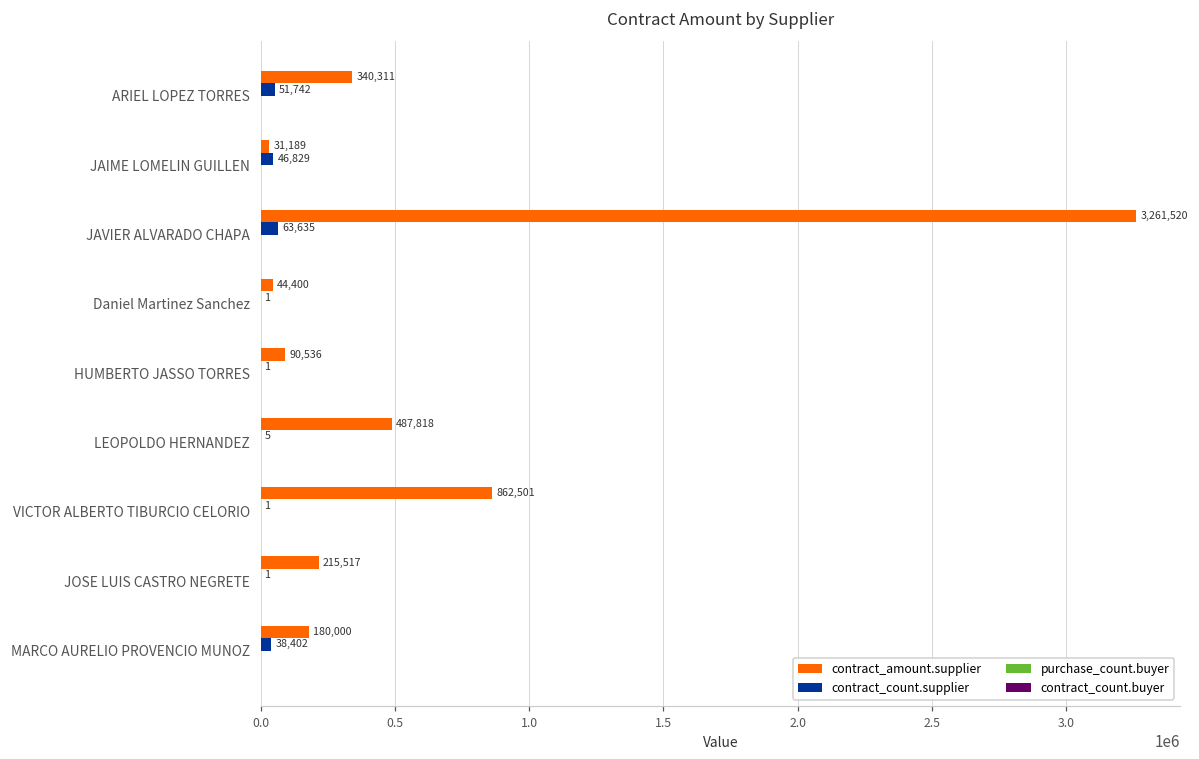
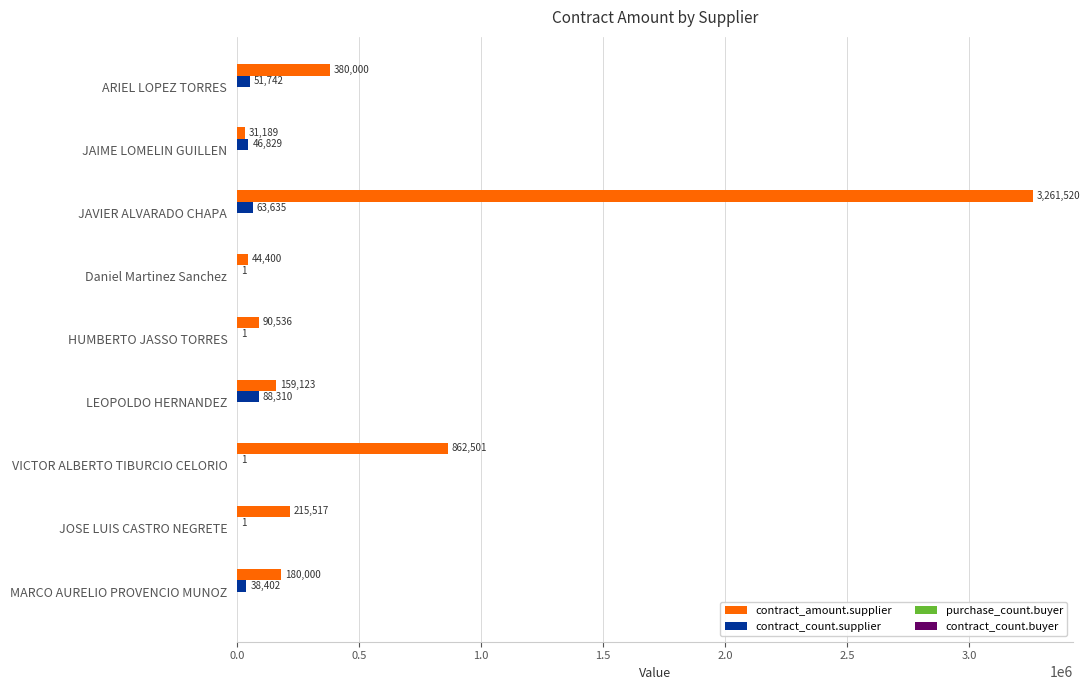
contract_amount.supplier, ARIEL LOPEZ TORRES: 340,311 -> 380,000
contract_amount.supplier, LEOPOLDO HERNANDEZ: 487,818 -> 159,123
contract_count.supplier, LEOPOLDO HERNANDEZ: 5 -> 88,310
